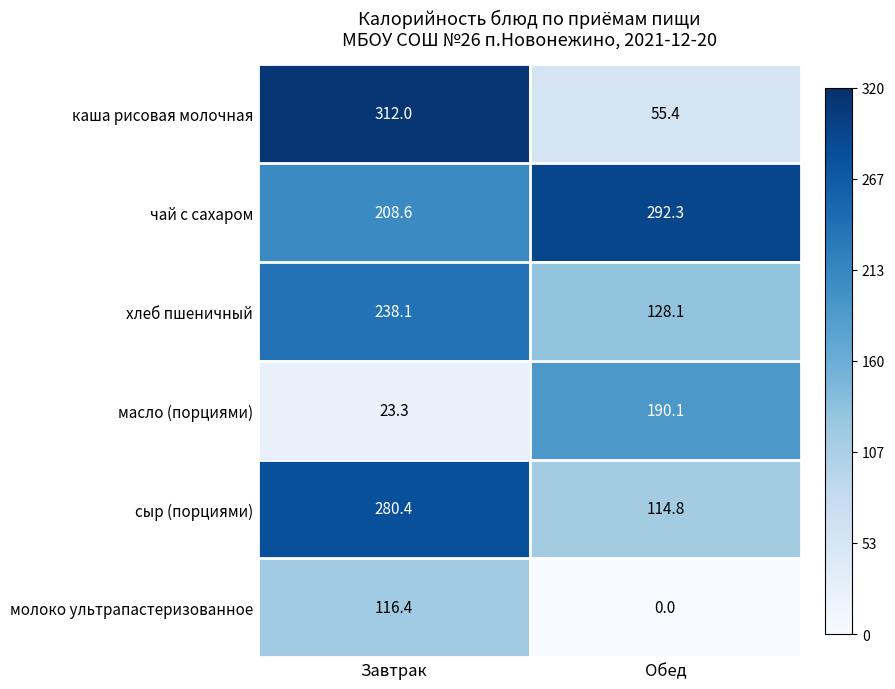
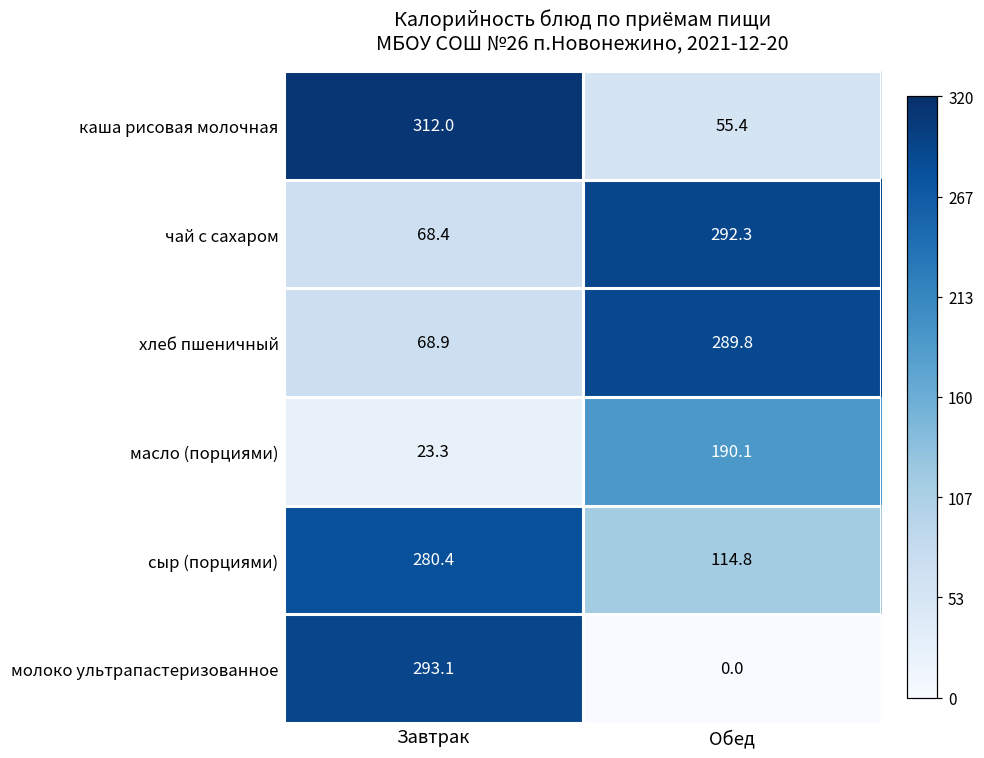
чай с сахаром, Завтрак: 208.6 -> 68.4
хлеб пшеничный, Завтрак: 238.1 -> 68.9
хлеб пшеничный, Обед: 128.1 -> 289.8
молоко ультрапастеризованное, Завтрак: 116.4 -> 293.1
